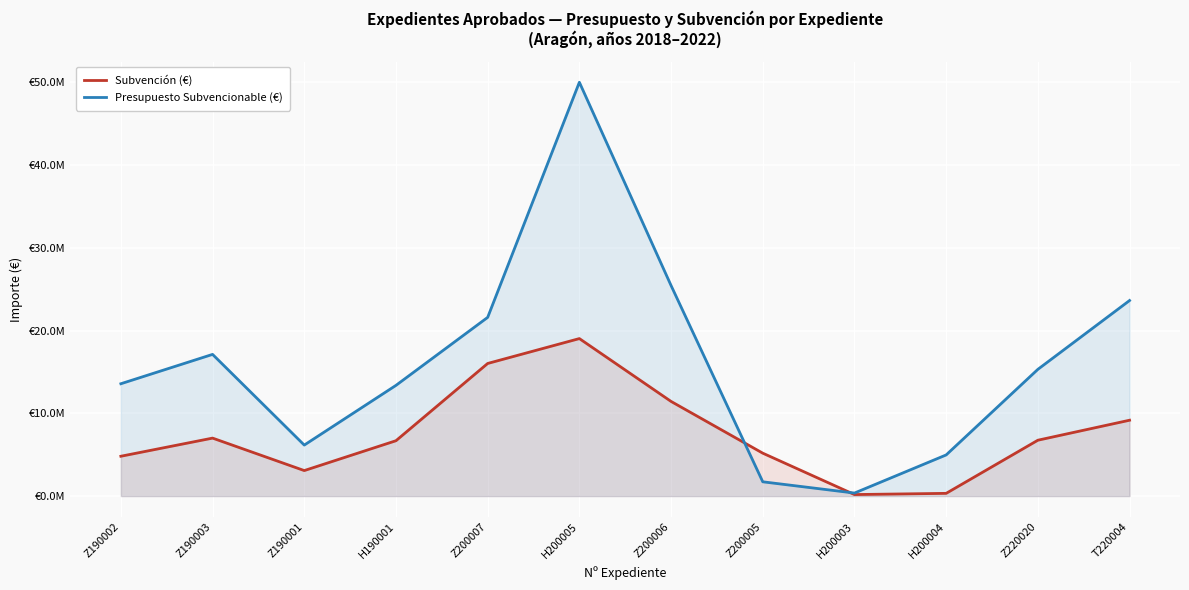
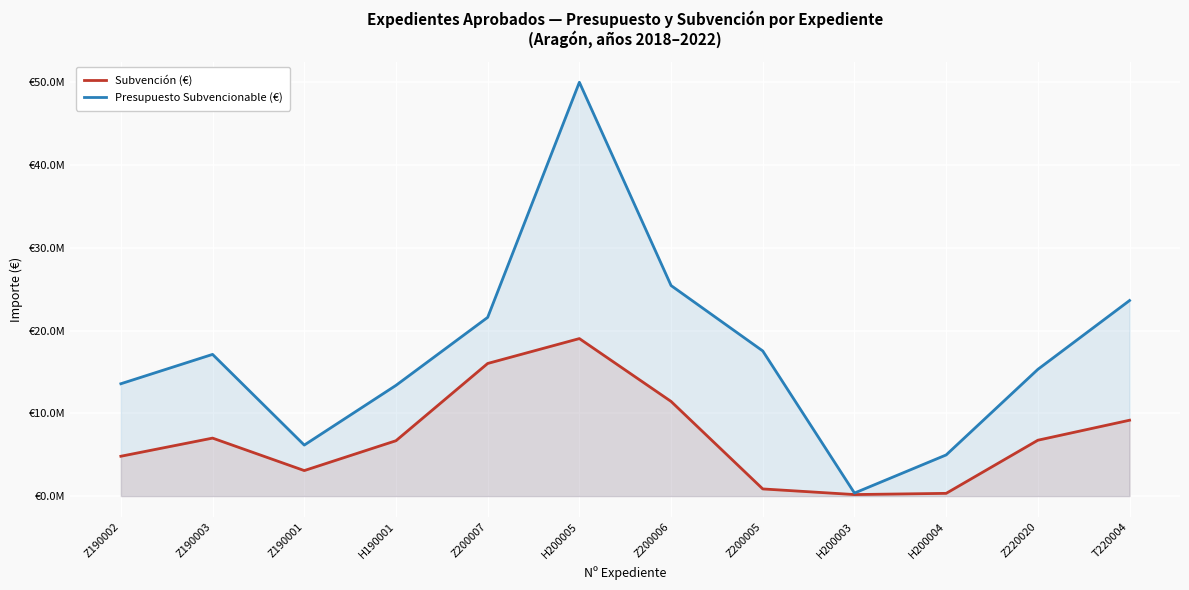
Subvención (€), Z200005: €5000000 -> €1000000
Presupuesto Subvencionable (€), Z200005: €2000000 -> €18000000
